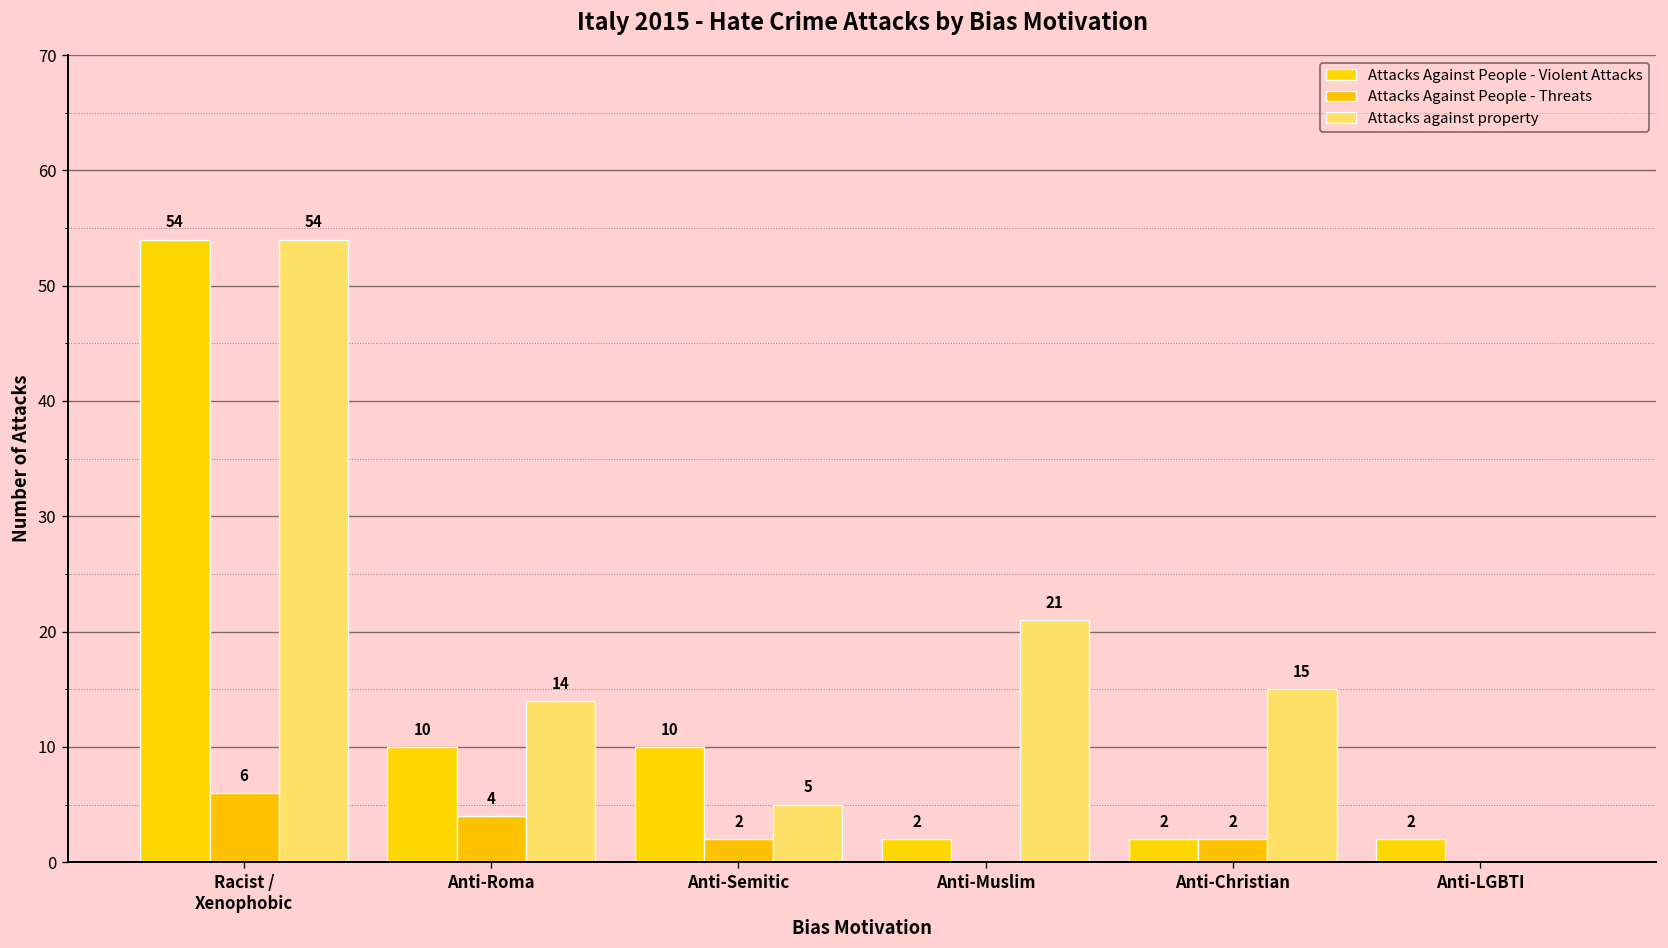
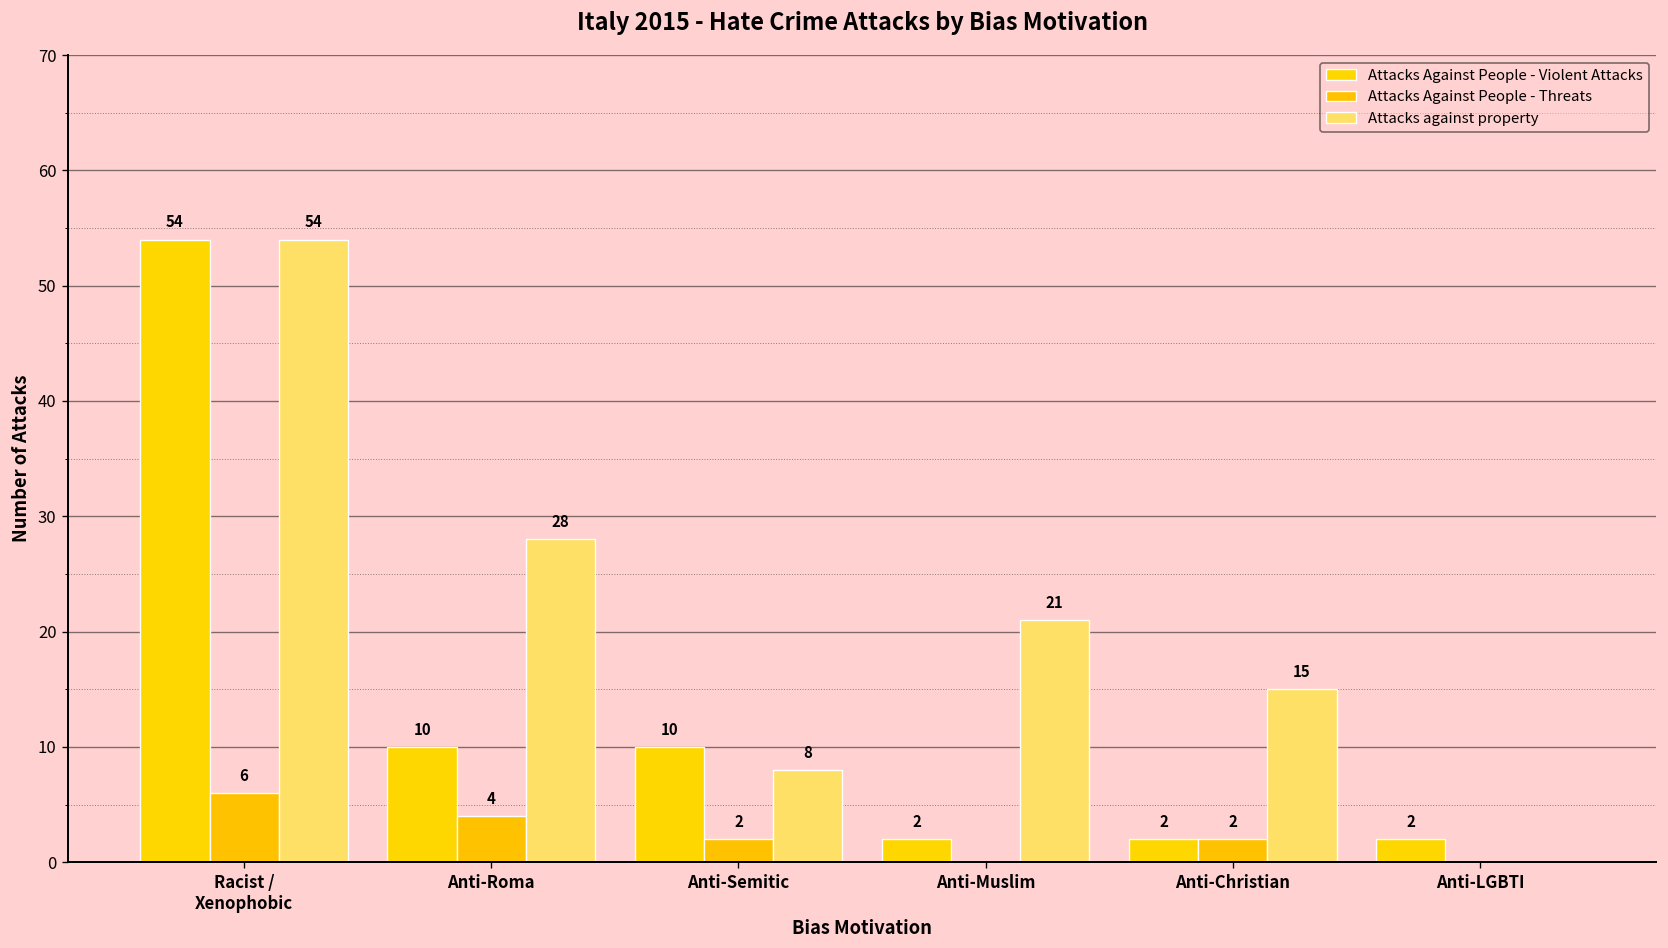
Attacks against property, Anti-Roma: 14 -> 28
Attacks against property, Anti-Semitic: 5 -> 8
